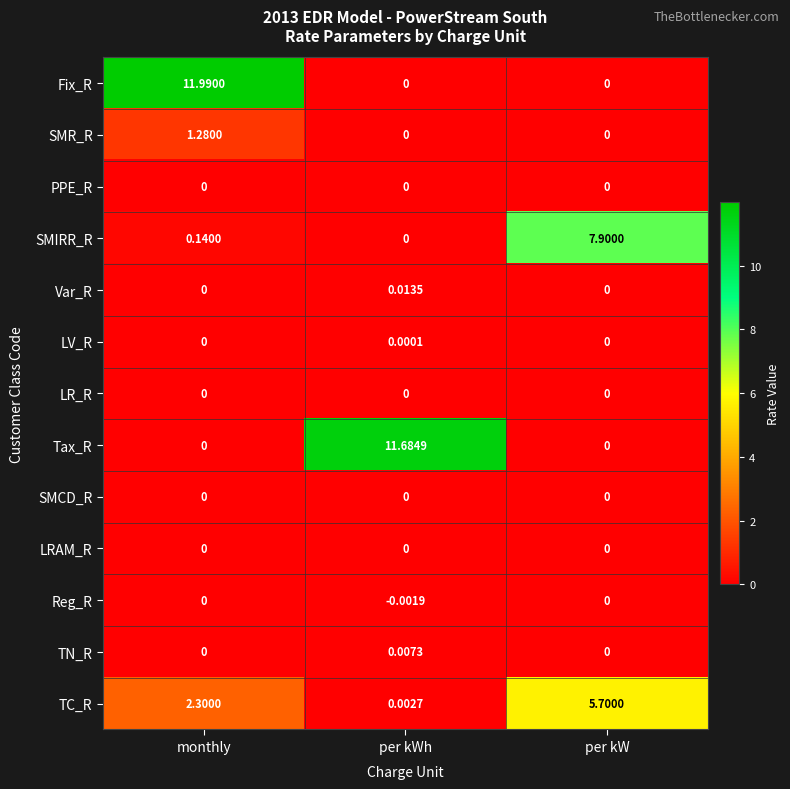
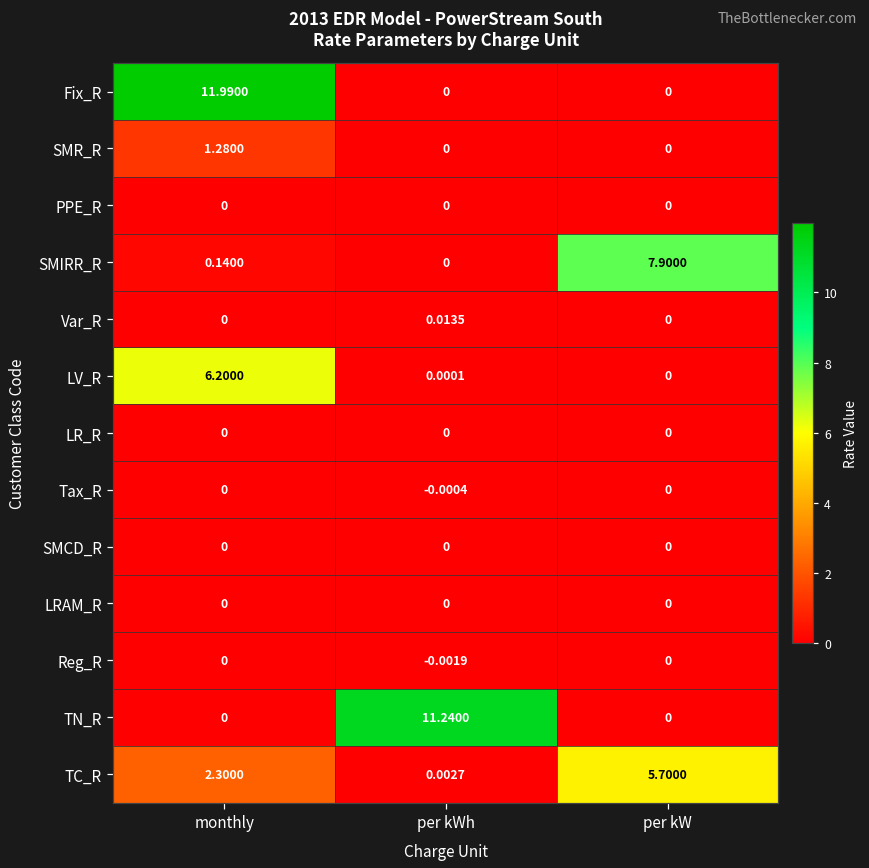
LV_R, monthly: 0 -> 6.2000
Tax_R, per kWh: 11.6849 -> -0.0004
TN_R, per kWh: 0.0073 -> 11.2400
